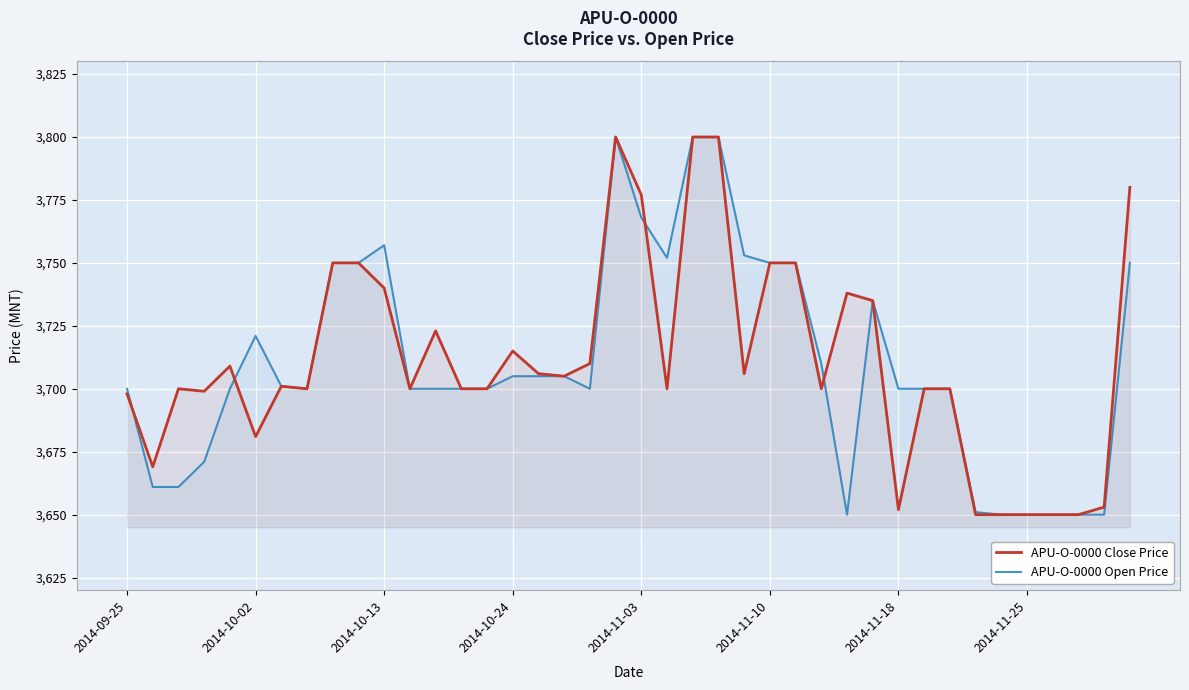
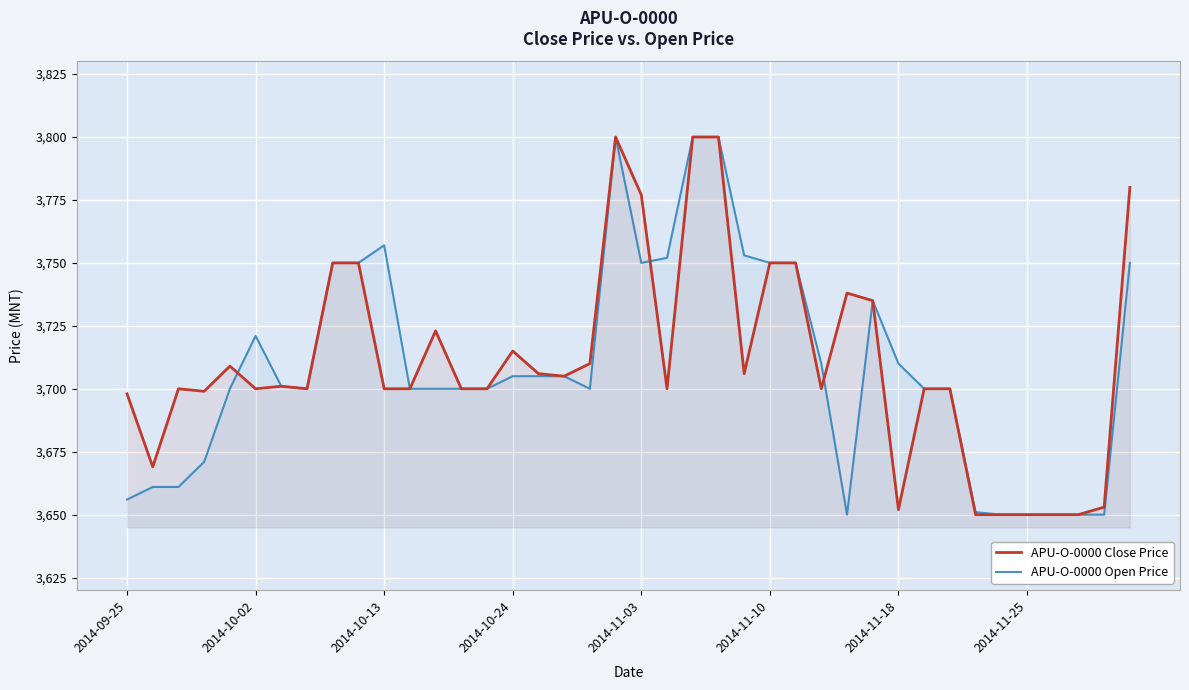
APU-O-0000 Open Price, 2014-09-25: 3,700 -> 3,656
APU-O-0000 Close Price, 2014-10-02: 3,681 -> 3,700
APU-O-0000 Close Price, 2014-10-13: 3,740 -> 3,700
APU-O-0000 Open Price, 2014-11-03: 3,768 -> 3,750
APU-O-0000 Open Price, 2014-11-18: 3,700 -> 3,710
